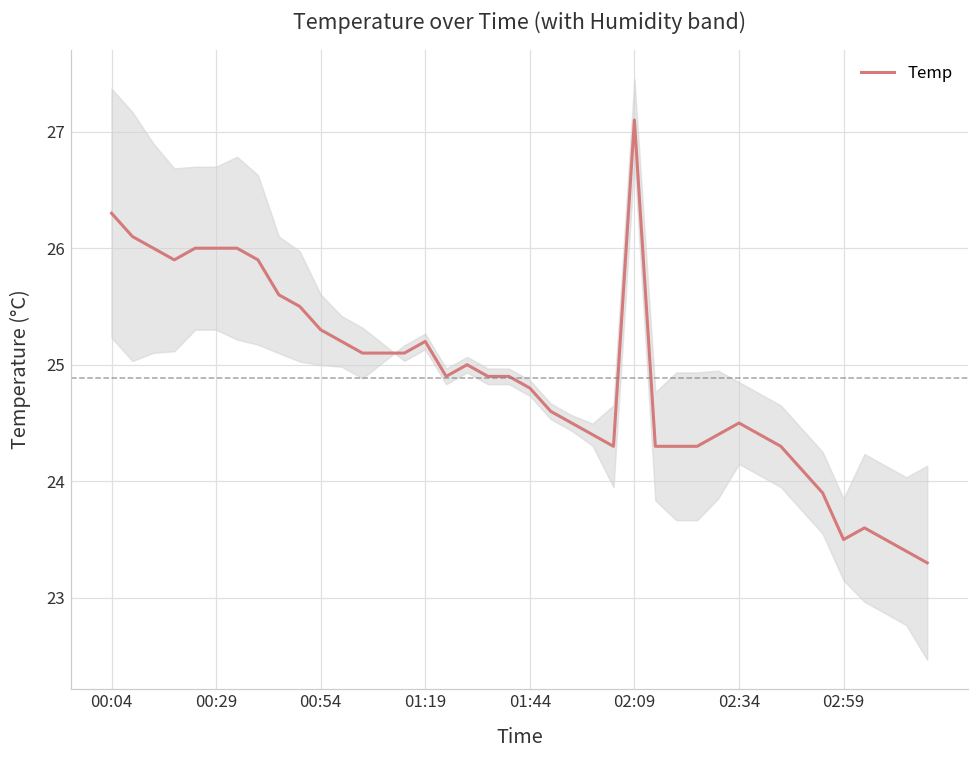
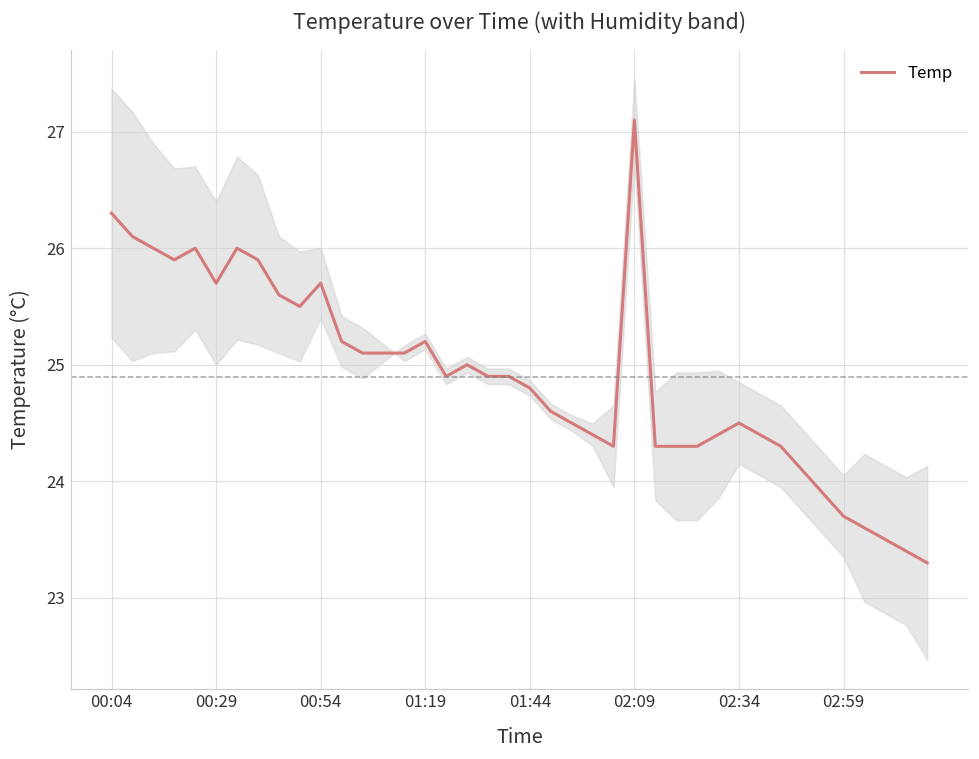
Temp, 00:29: 26.0 -> 25.7
Temp, 00:54: 25.3 -> 25.7
Temp, 02:59: 23.5 -> 23.7
